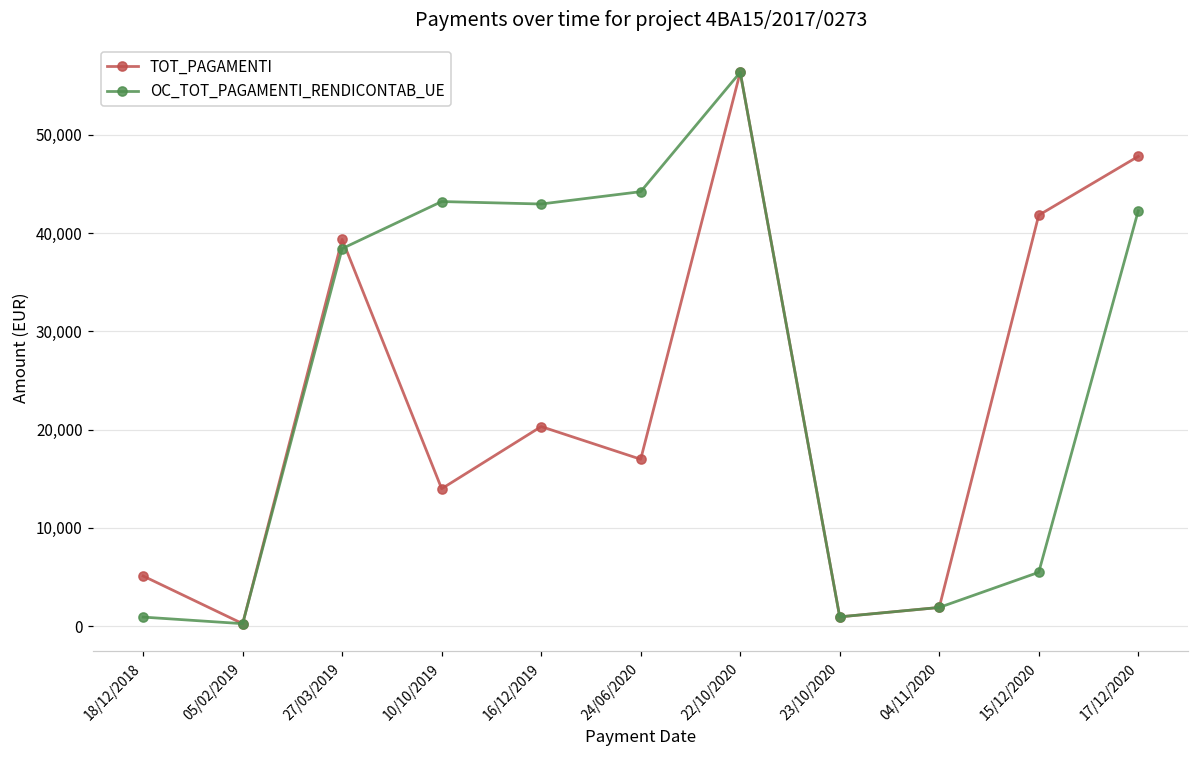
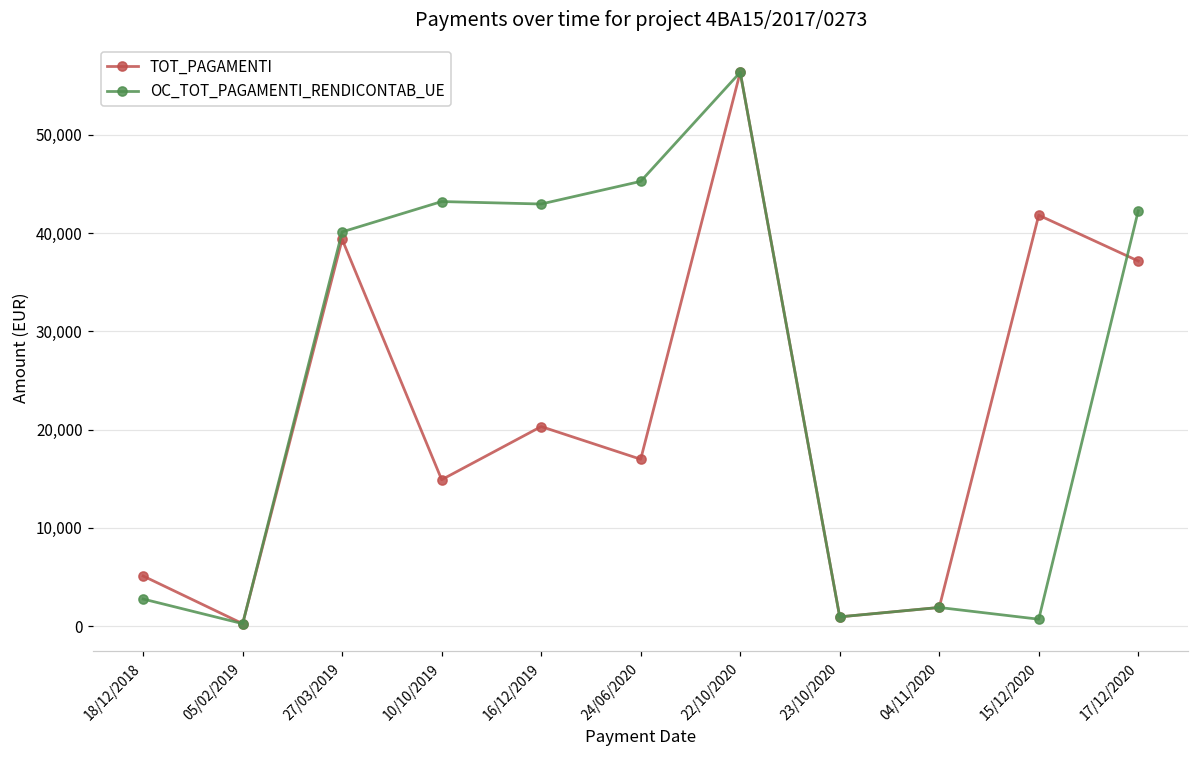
OC_TOT_PAGAMENTI_RENDICONTAB_UE, 18/12/2018: 1,000 -> 3,000
OC_TOT_PAGAMENTI_RENDICONTAB_UE, 27/03/2019: 38,000 -> 40,000
TOT_PAGAMENTI, 10/10/2019: 14,000 -> 15,000
OC_TOT_PAGAMENTI_RENDICONTAB_UE, 24/06/2020: 44,000 -> 45,000
OC_TOT_PAGAMENTI_RENDICONTAB_UE, 15/12/2020: 5,000 -> 1,000
TOT_PAGAMENTI, 17/12/2020: 48,000 -> 37,000
